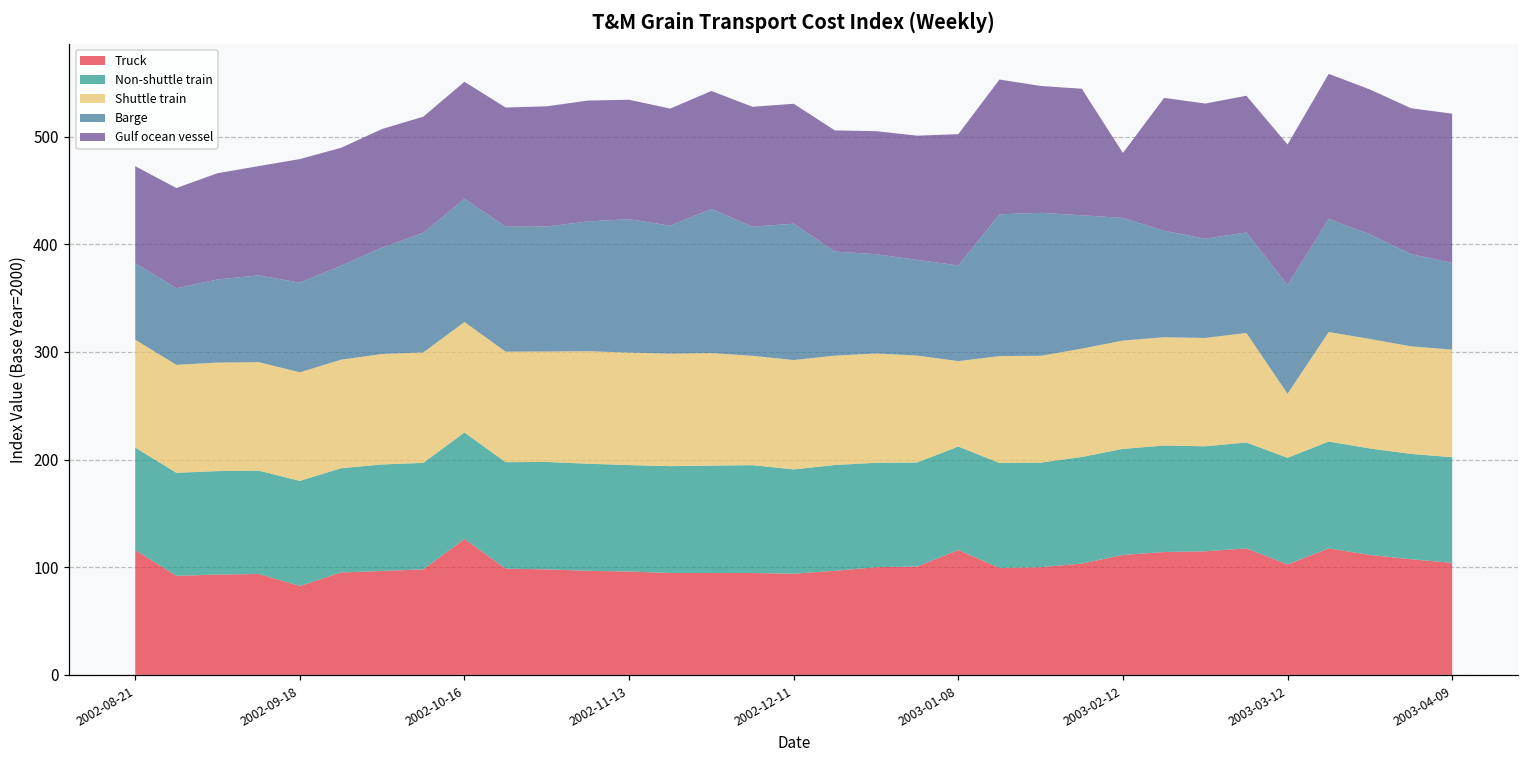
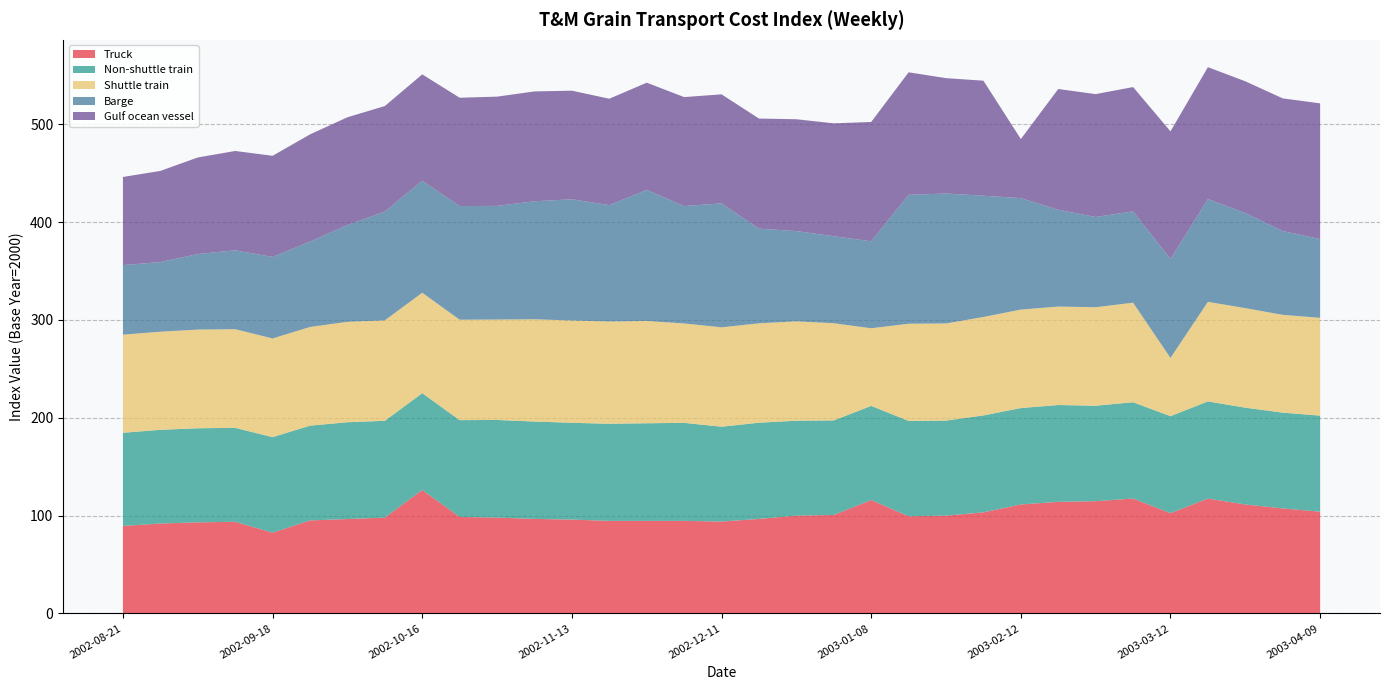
Truck, 2002-08-21: 120 -> 90
Gulf ocean vessel, 2002-09-18: 110 -> 100
